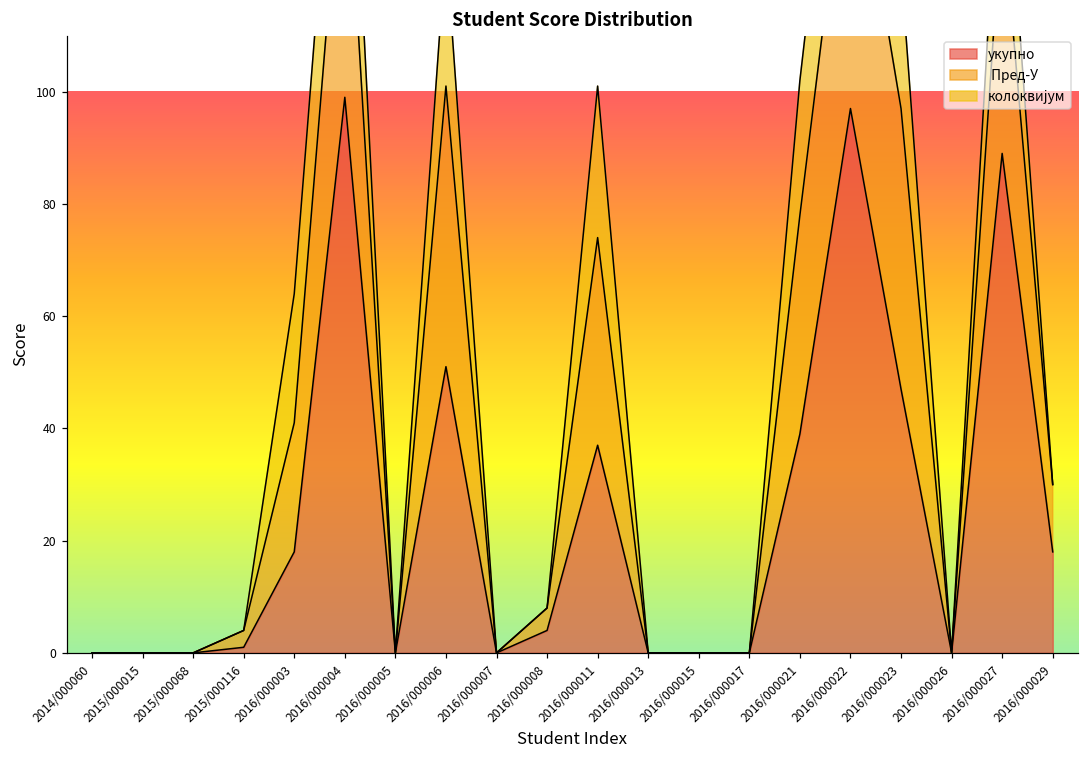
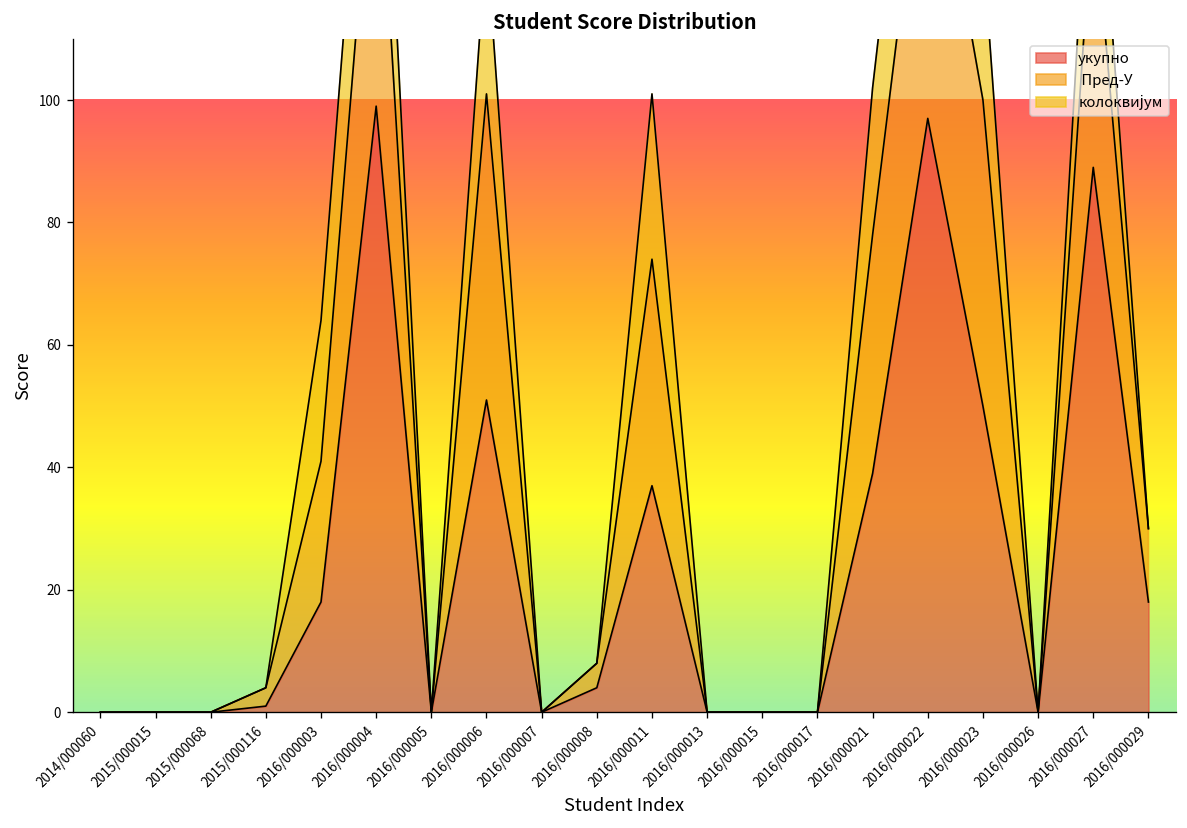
укупно, 2016/000023: 47 -> 50
